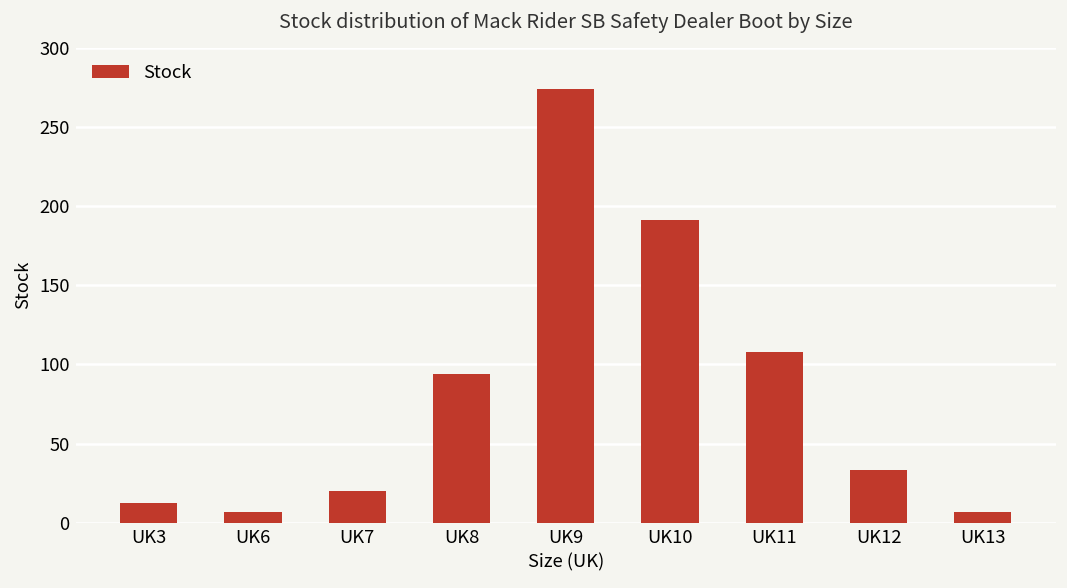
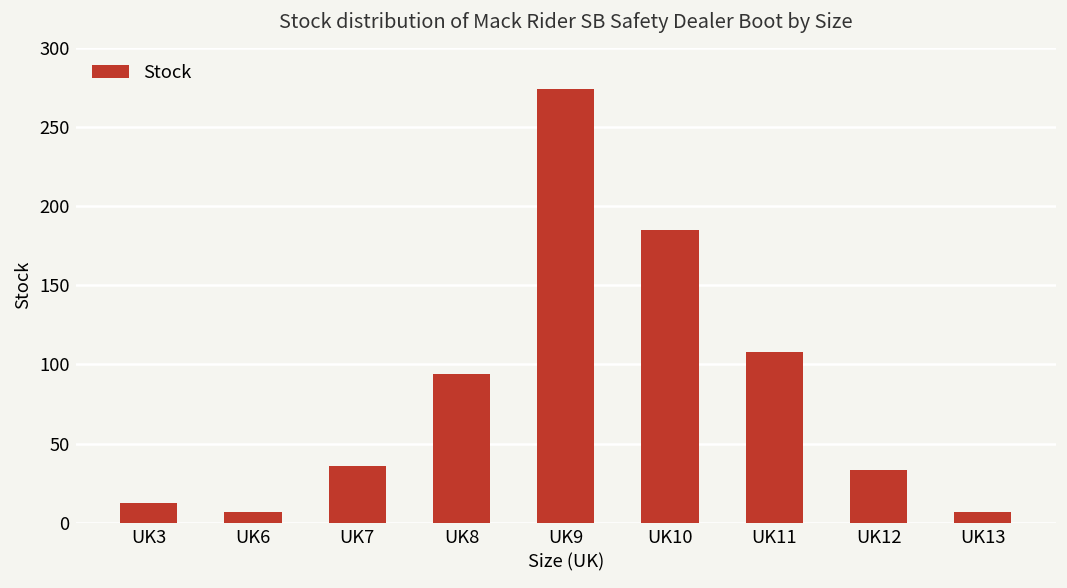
UK7: 20 -> 36
UK10: 191 -> 185
